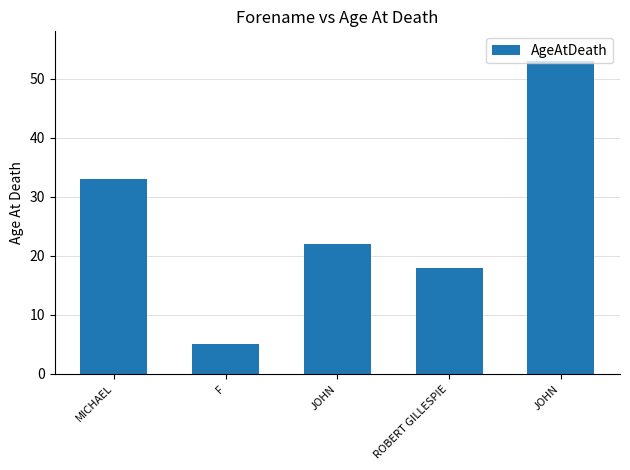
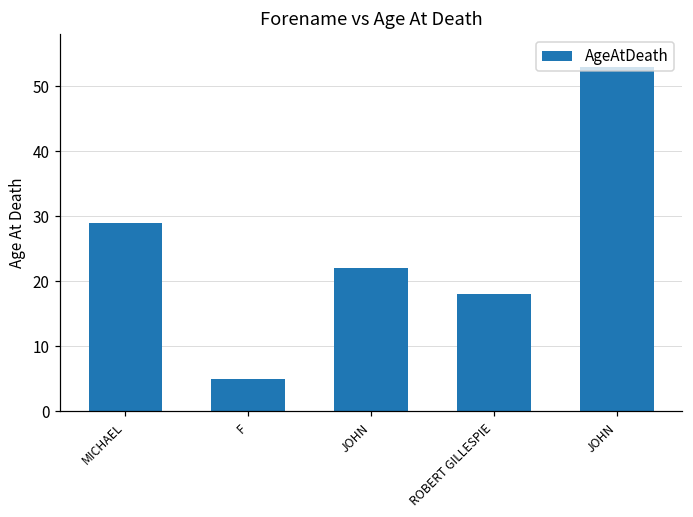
MICHAEL: 33 -> 29
